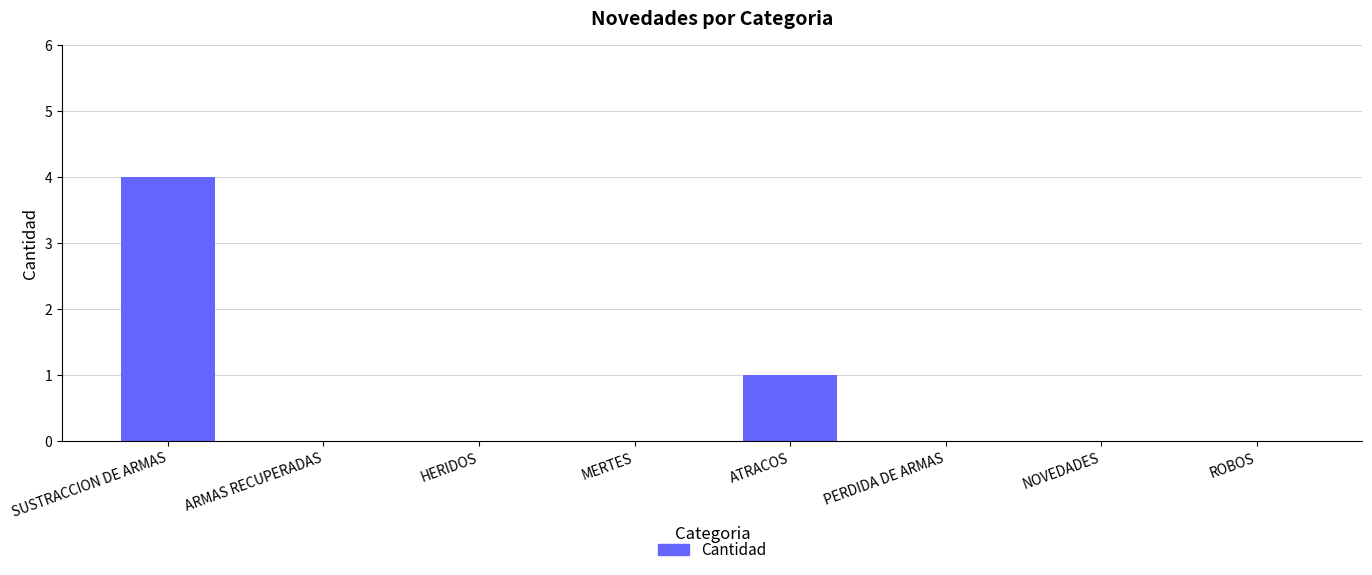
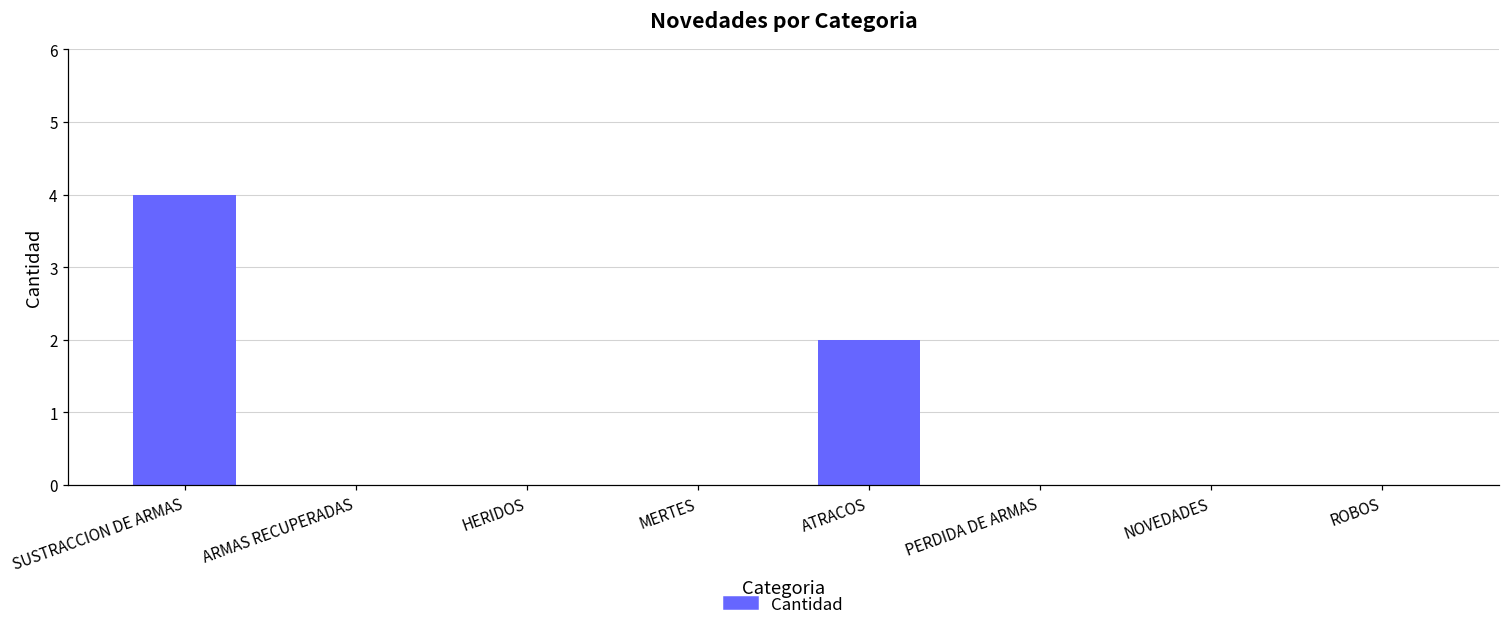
ATRACOS: 1 -> 2
